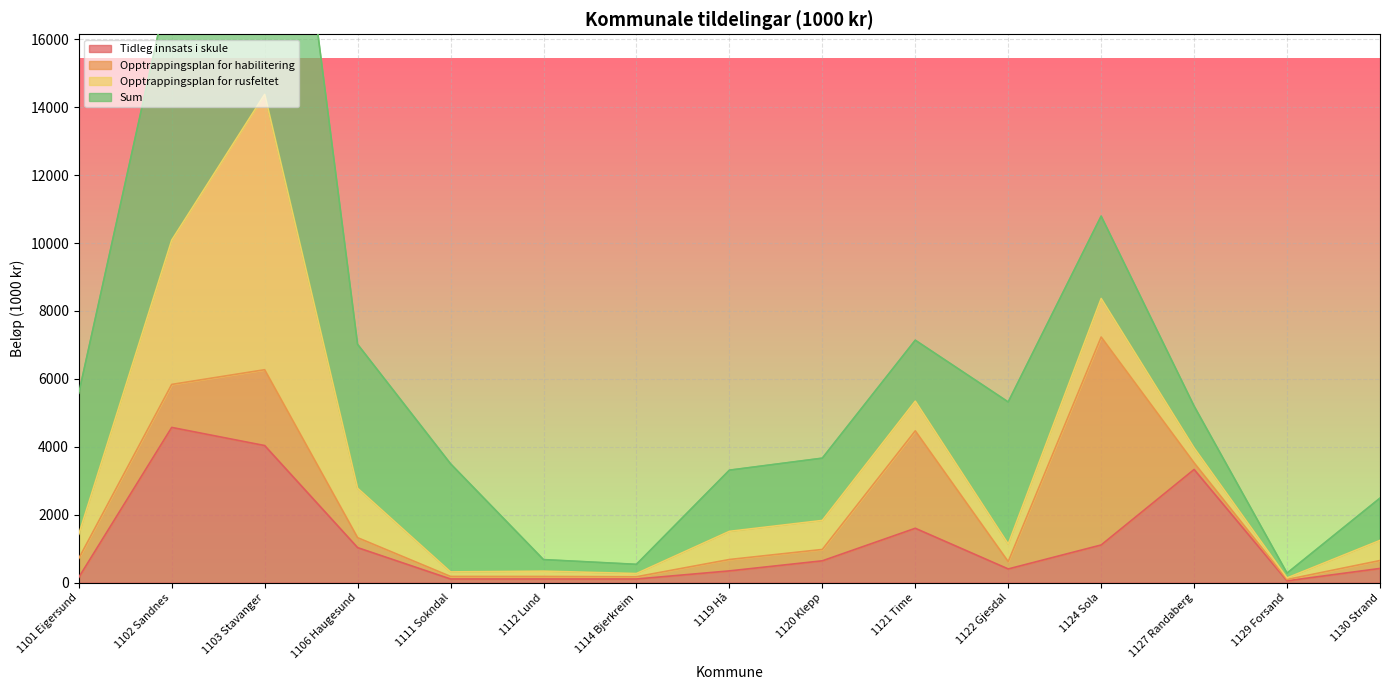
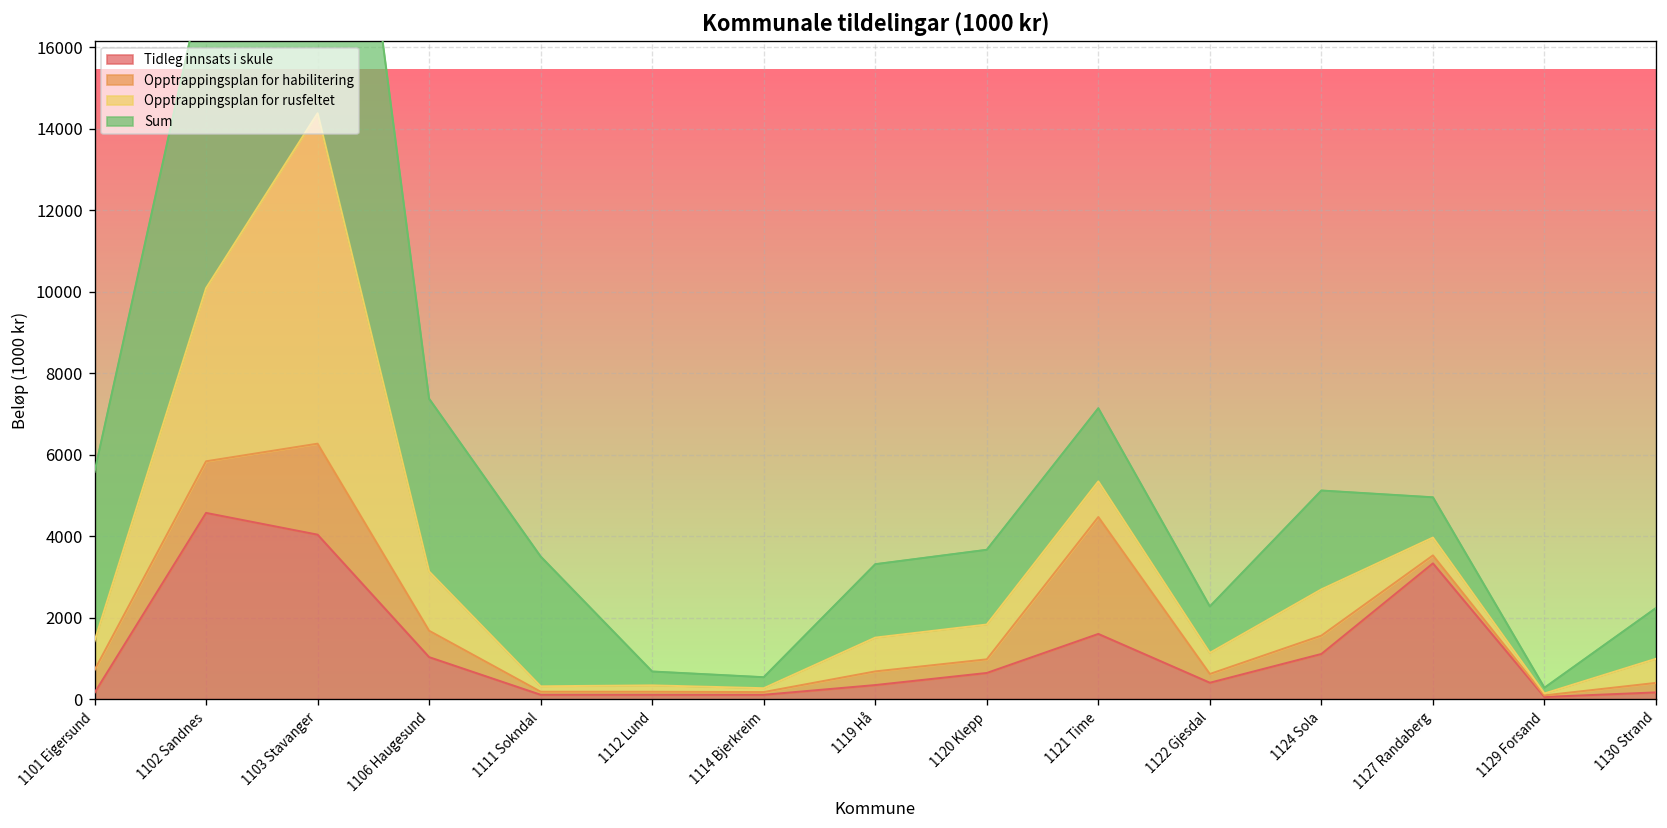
Opptrappingsplan for habilitering, 1106 Haugesund: 300 -> 600
Sum, 1122 Gjesdal: 4200 -> 1100
Opptrappingsplan for habilitering, 1124 Sola: 6100 -> 400
Sum, 1127 Randaberg: 1200 -> 1000
Tidleg innsats i skule, 1130 Strand: 400 -> 200
